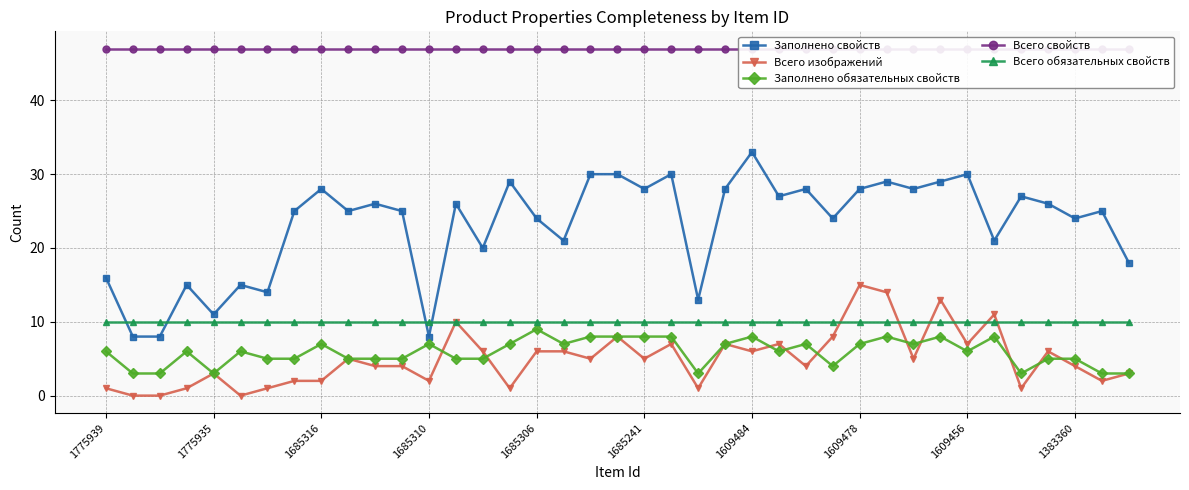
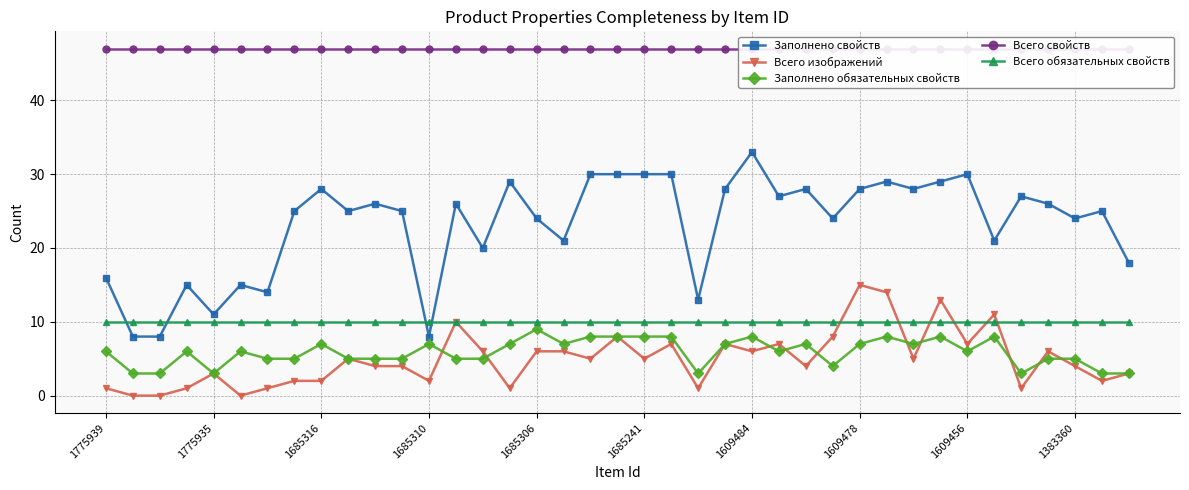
Заполнено свойств, 1685241: 28 -> 30
